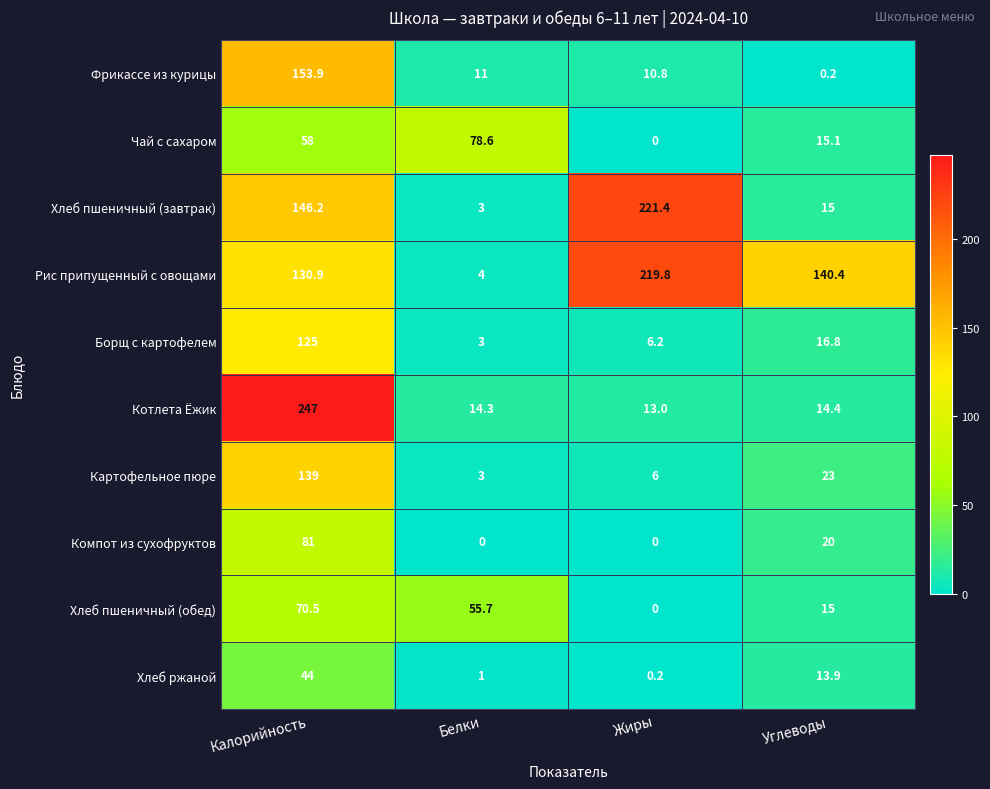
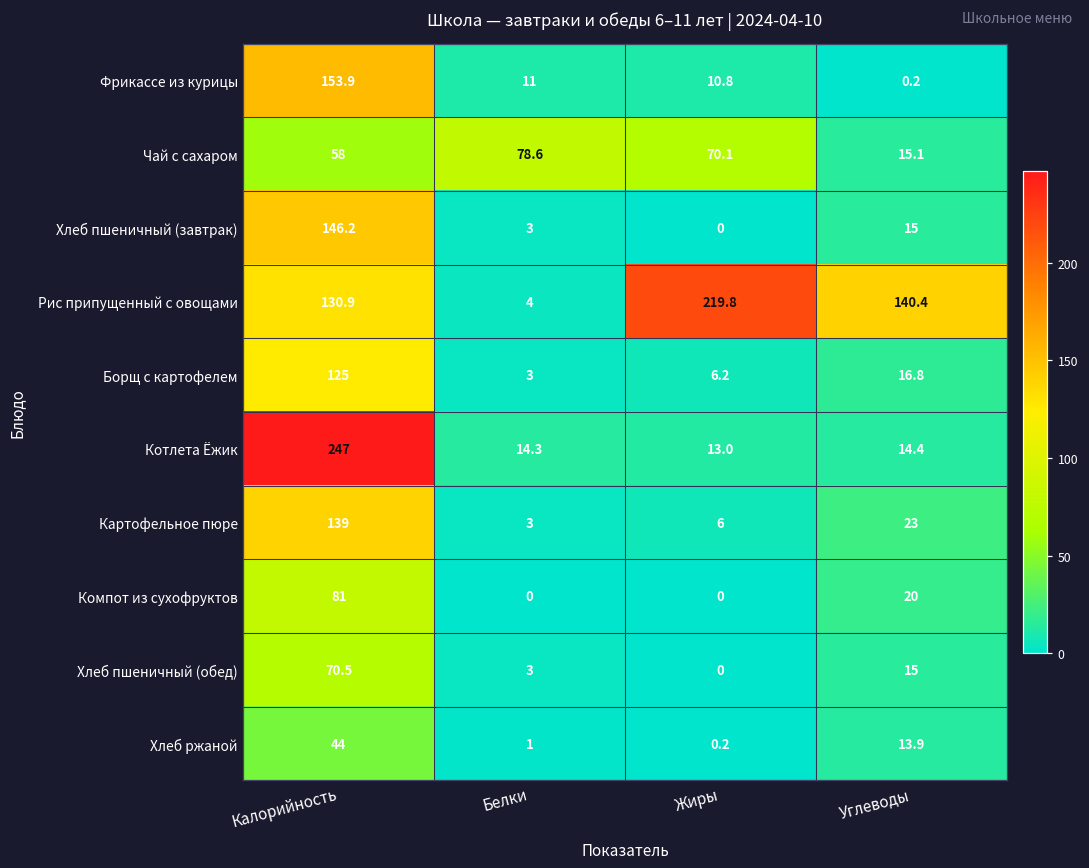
Чай с сахаром, Жиры: 0 -> 70.1
Хлеб пшеничный (завтрак), Жиры: 221.4 -> 0
Хлеб пшеничный (обед), Белки: 55.7 -> 3
